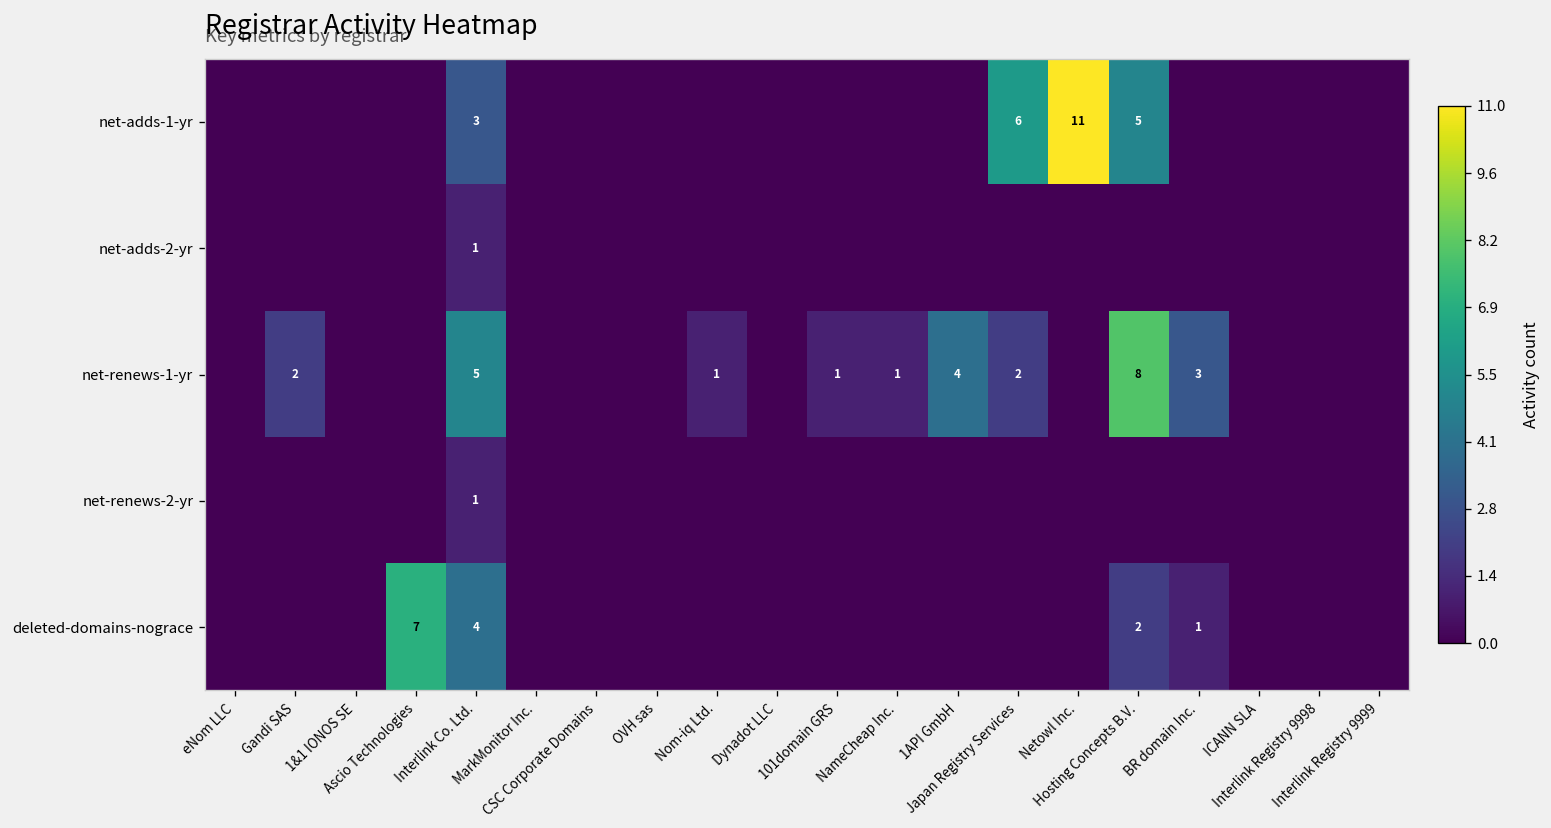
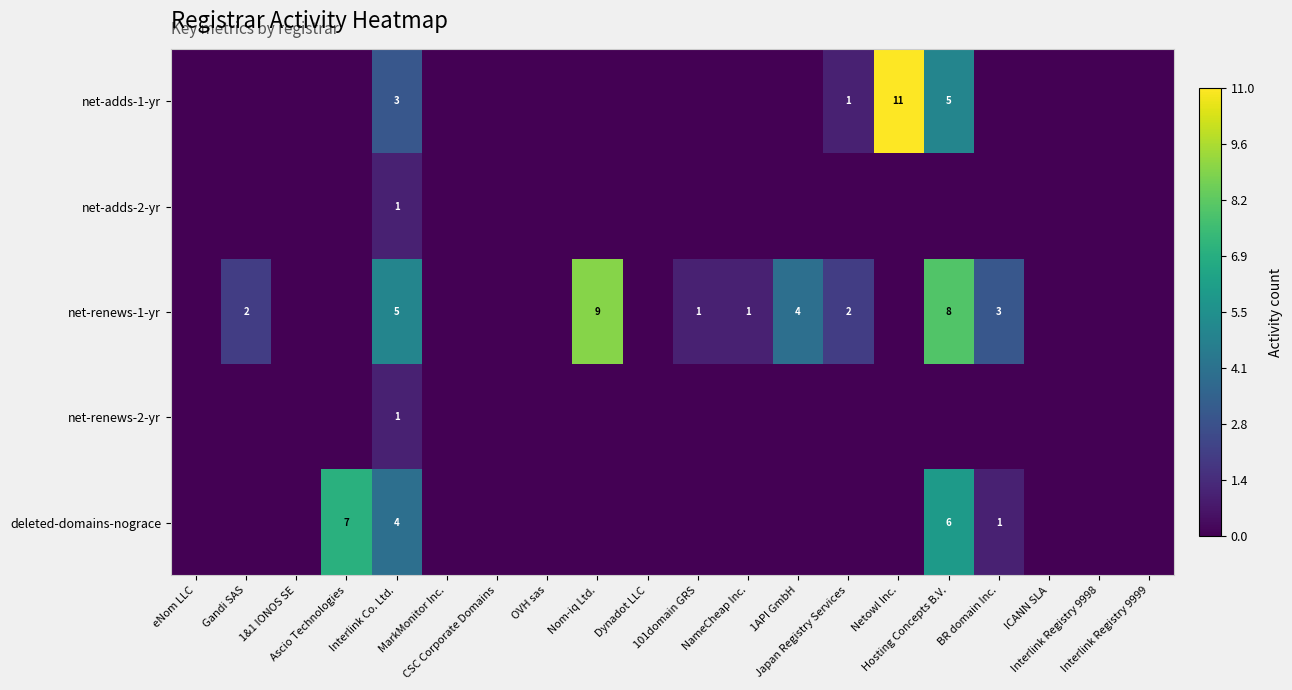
net-adds-1-yr, Japan Registry Services: 6 -> 1
net-renews-1-yr, Nom-iq Ltd.: 1 -> 9
deleted-domains-nograce, Hosting Concepts B.V.: 2 -> 6
